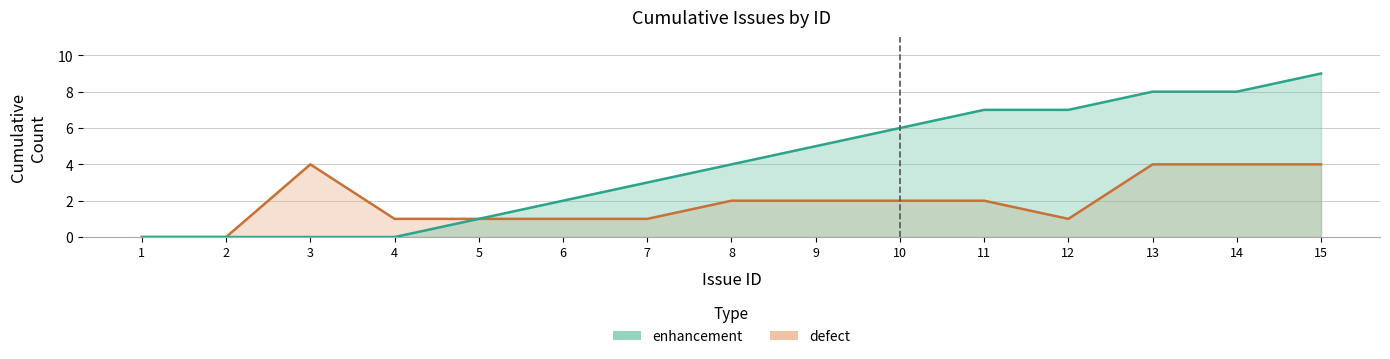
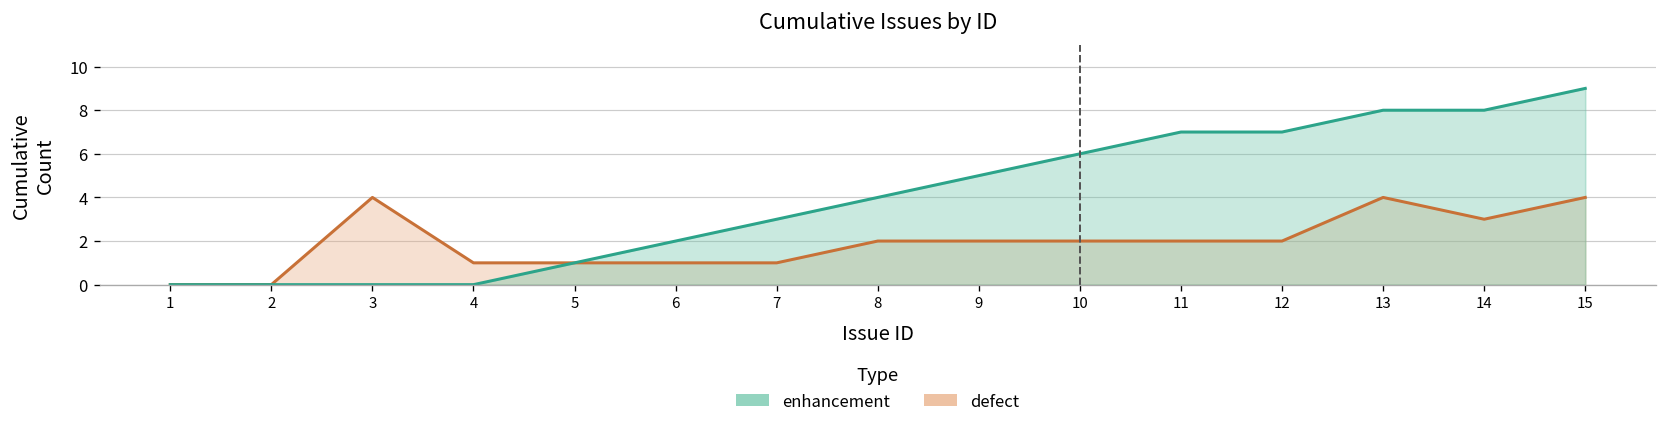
defect, 12: 1 -> 2
defect, 14: 4 -> 3
